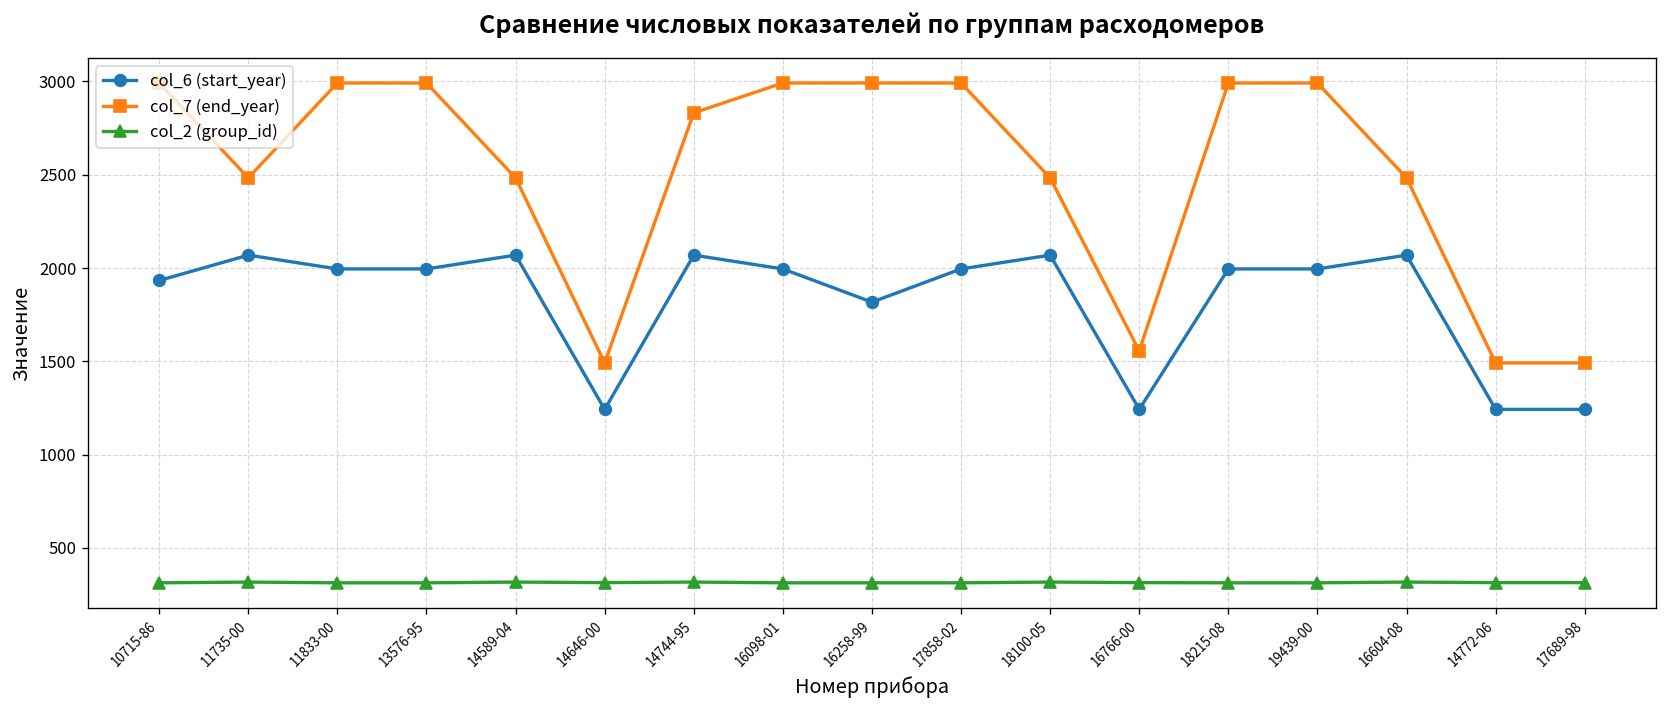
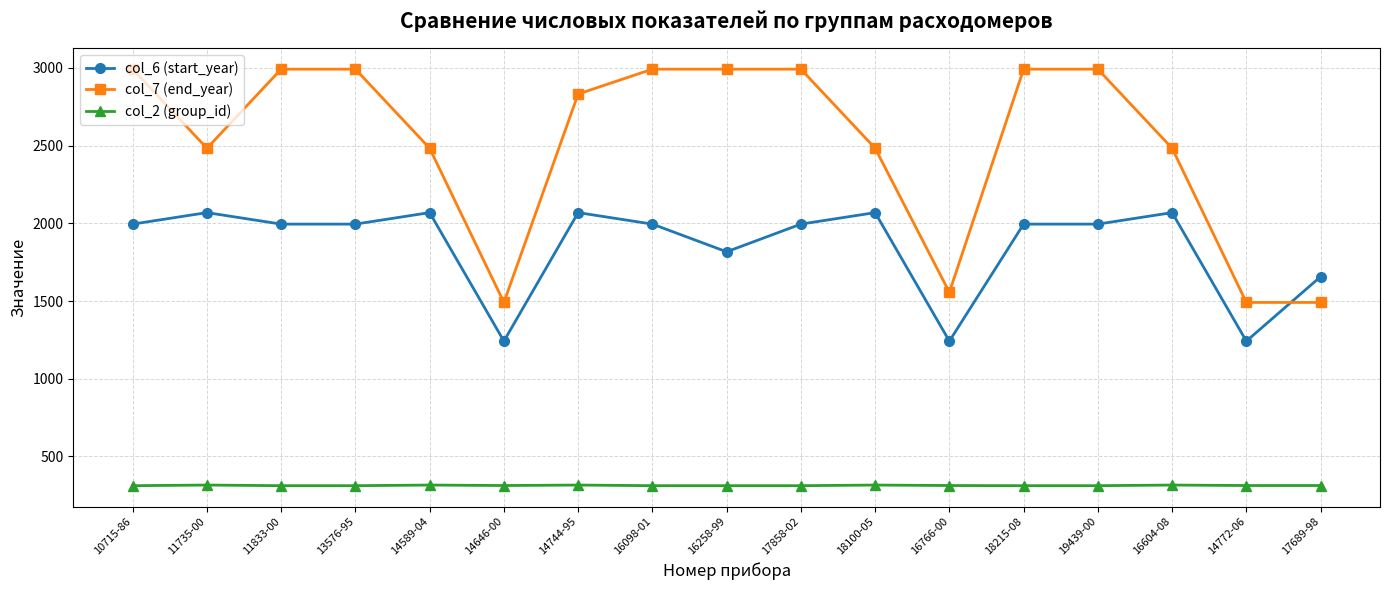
col_6 (start_year), 10715-86: 1930 -> 2000
col_6 (start_year), 17689-98: 1240 -> 1660
